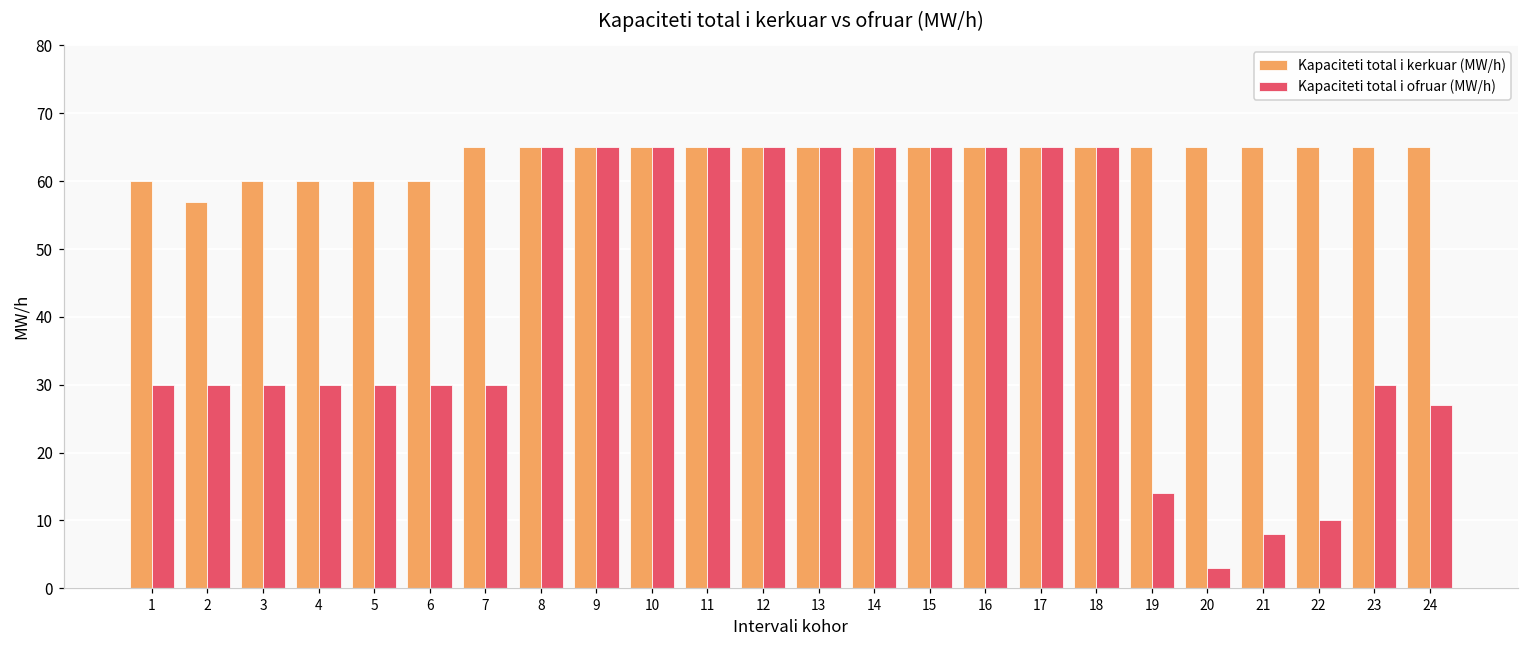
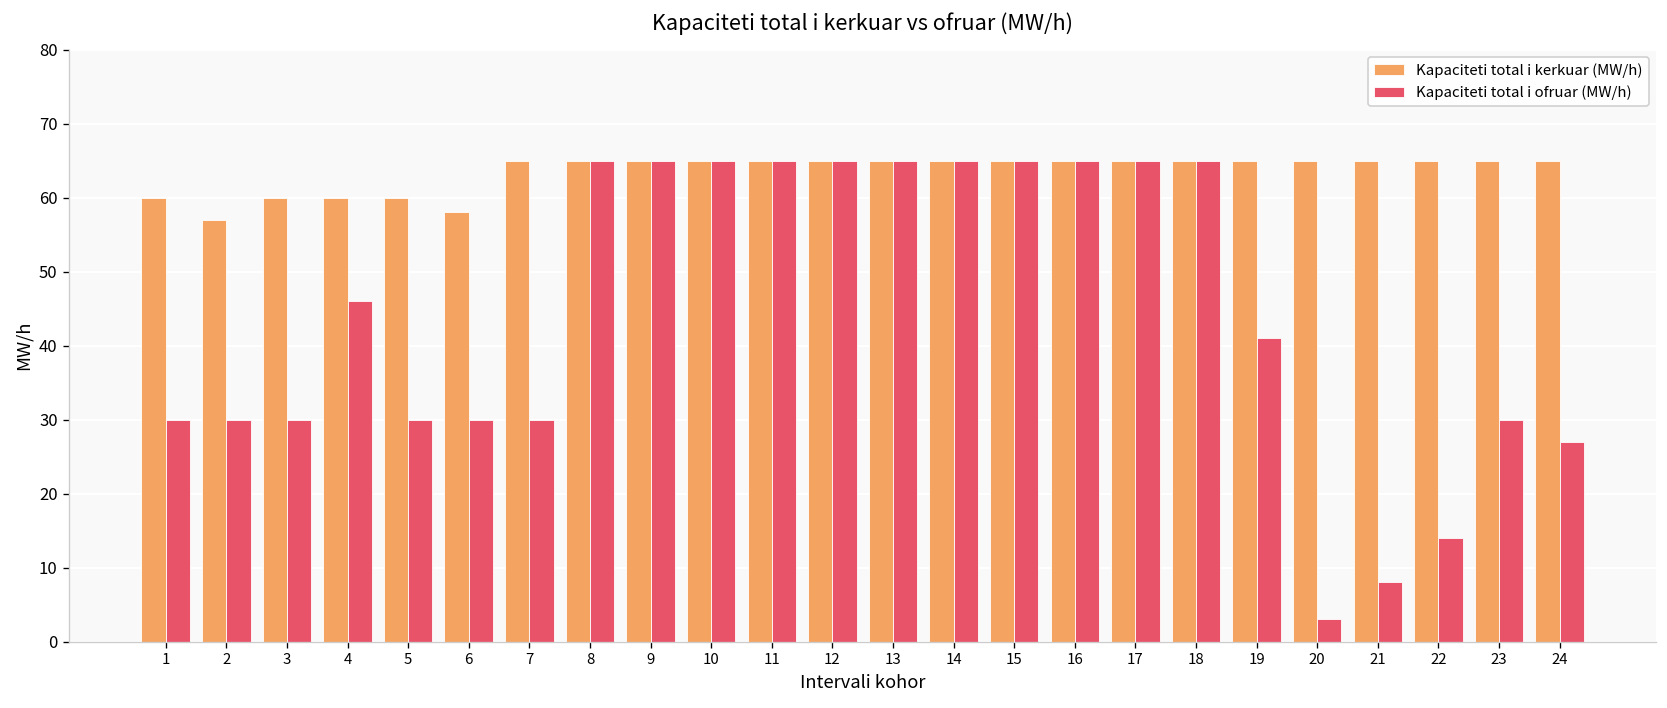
Kapaciteti total i ofruar (MW/h), 4: 30 -> 46
Kapaciteti total i kerkuar (MW/h), 6: 60 -> 58
Kapaciteti total i ofruar (MW/h), 19: 14 -> 41
Kapaciteti total i ofruar (MW/h), 22: 10 -> 14
